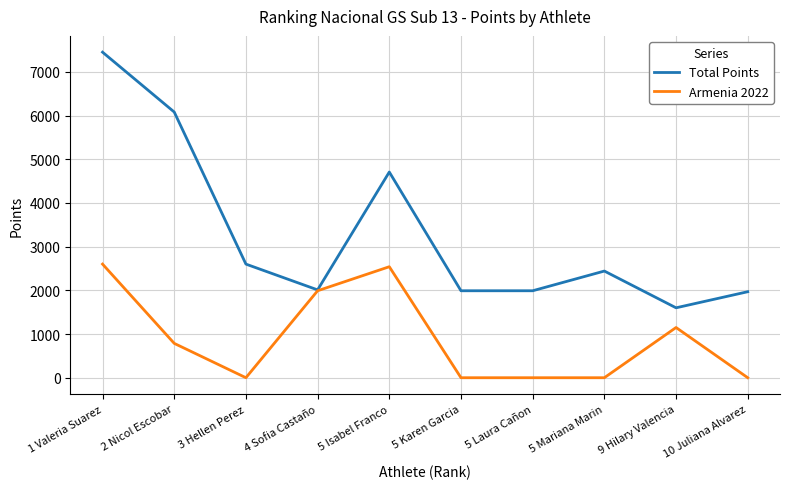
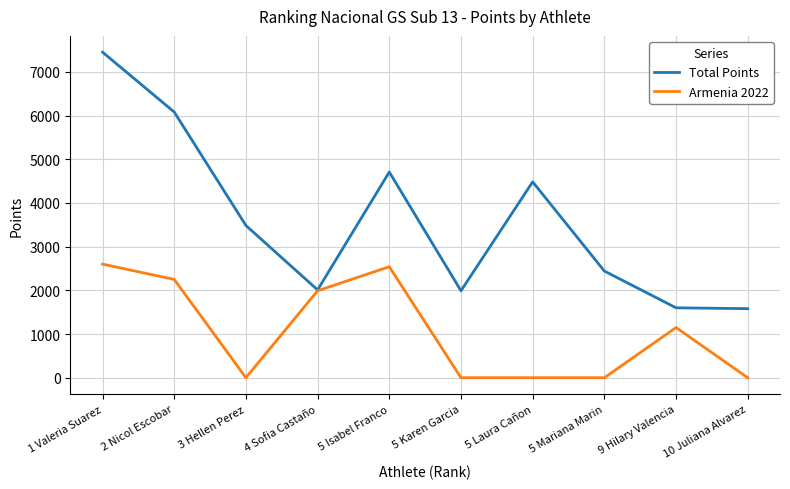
Armenia 2022, 2 Nicol Escobar: 800 -> 2300
Total Points, 3 Hellen Perez: 2600 -> 3500
Total Points, 5 Laura Cañon: 2000 -> 4500
Total Points, 10 Juliana Alvarez: 2000 -> 1600
